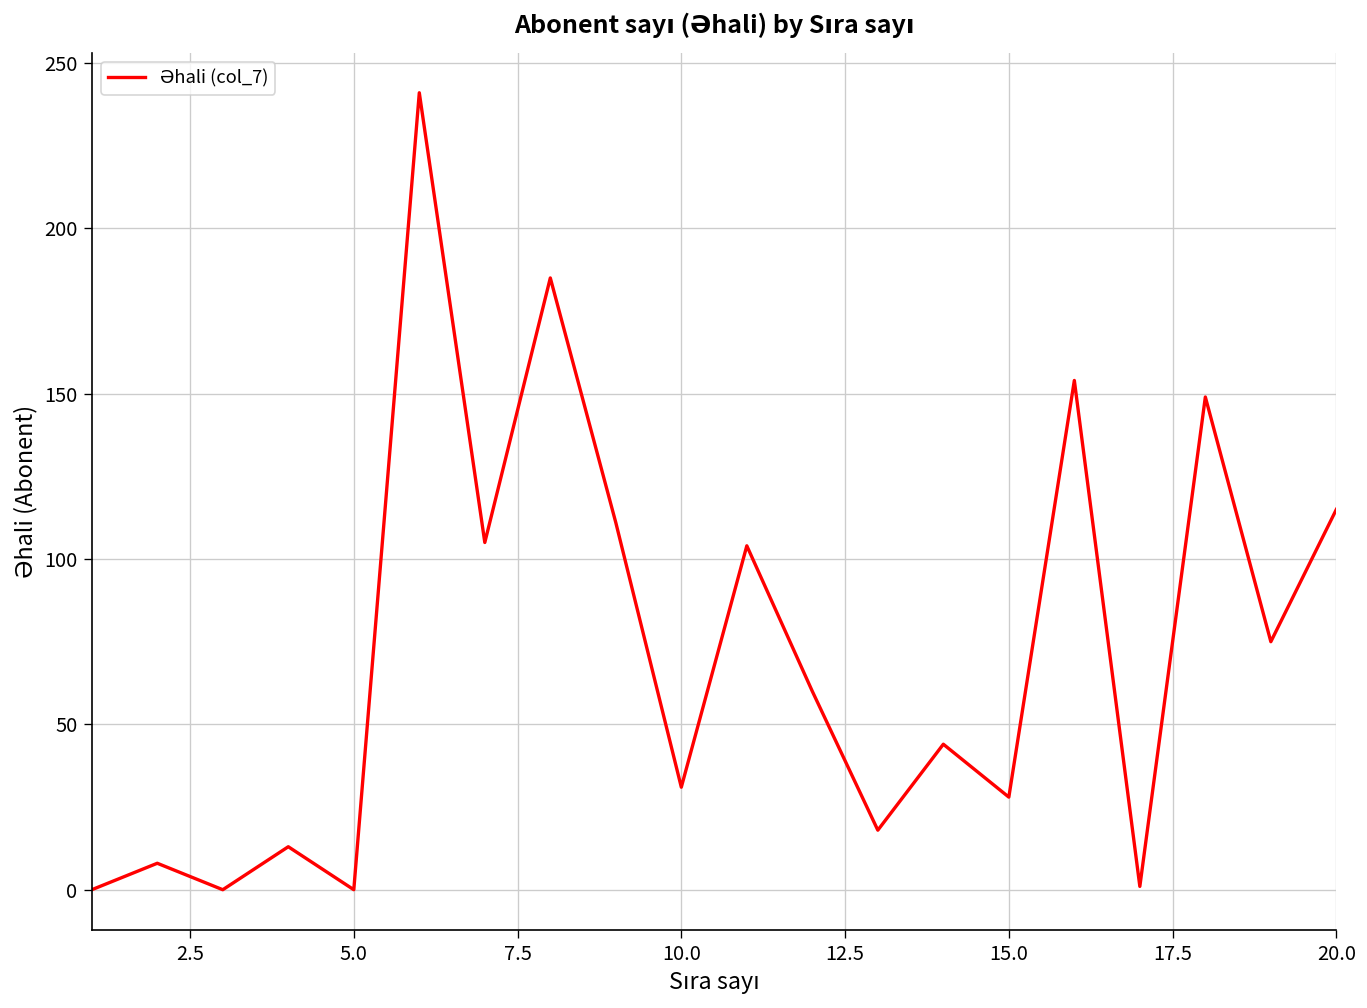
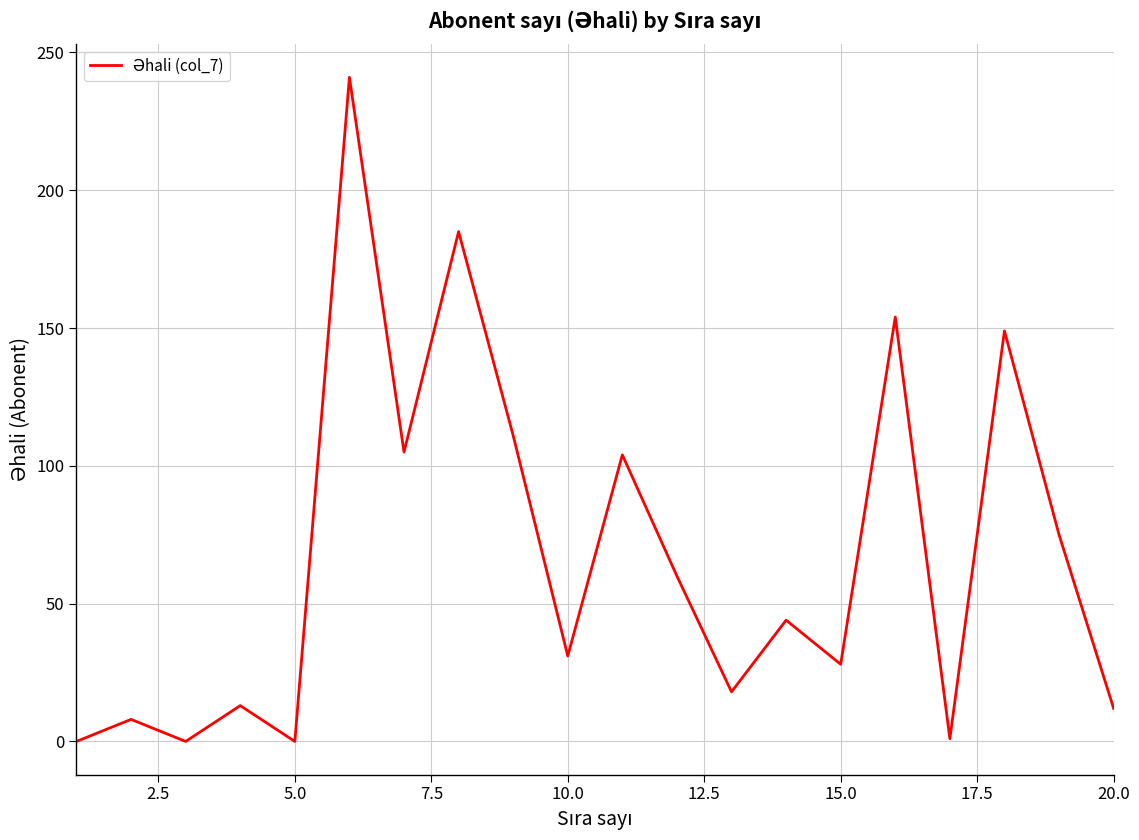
20.0: 115 -> 12
